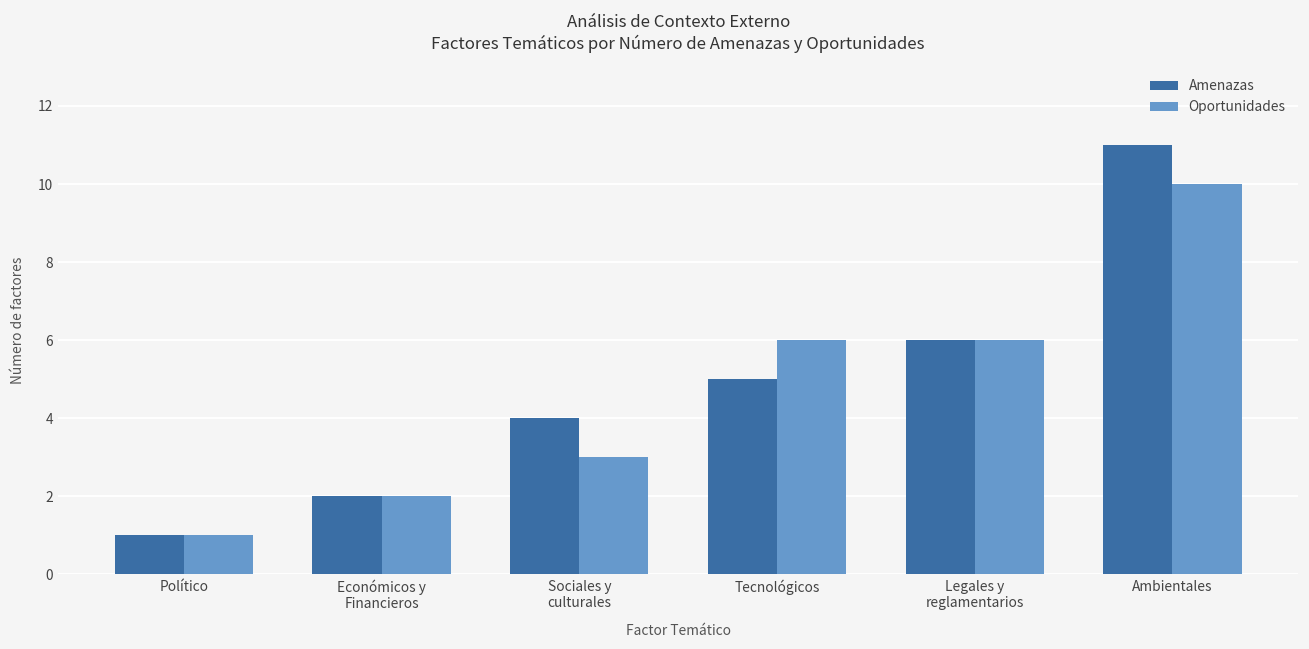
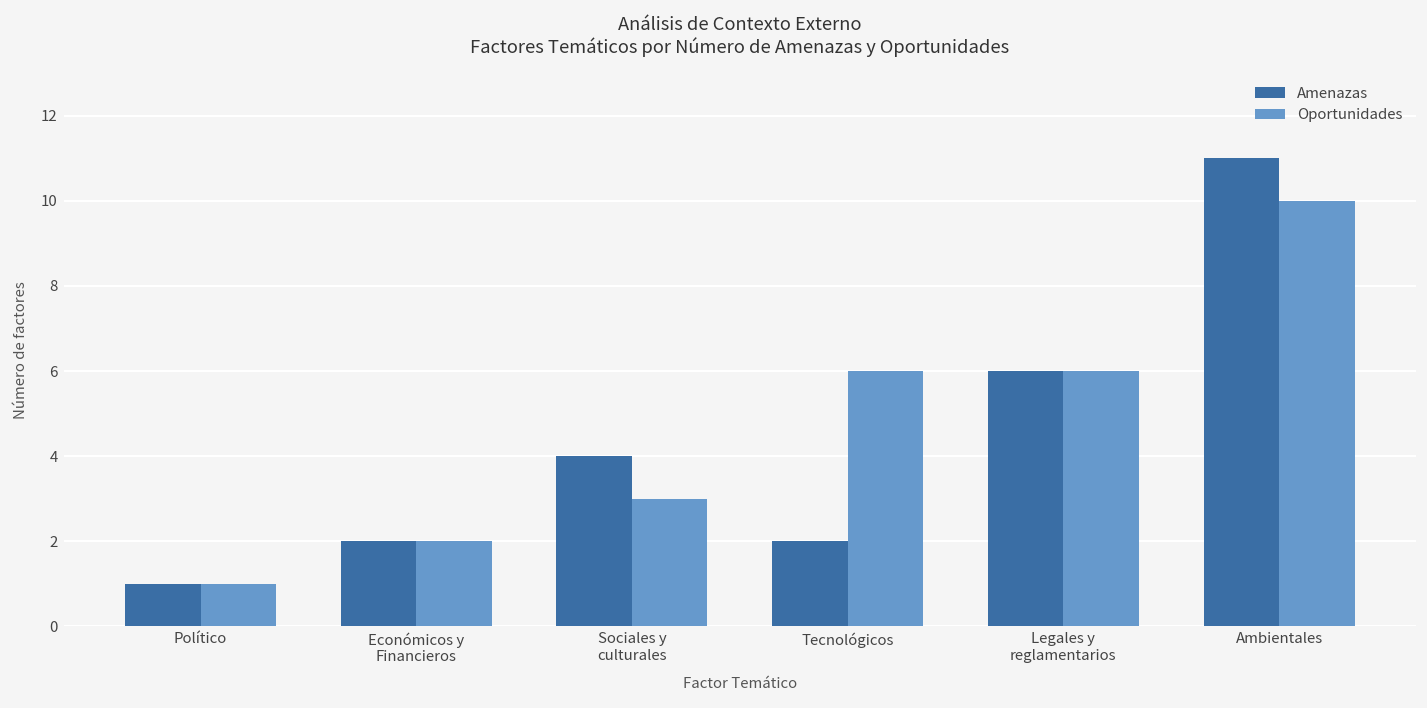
Amenazas, Tecnológicos: 5 -> 2
